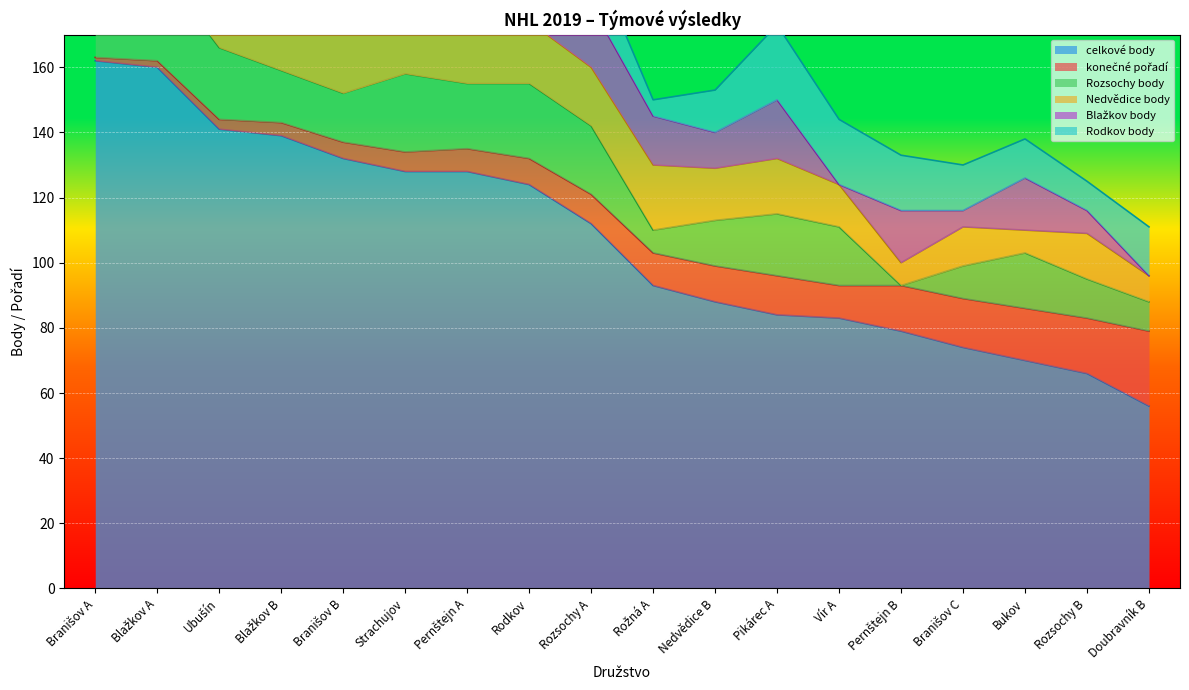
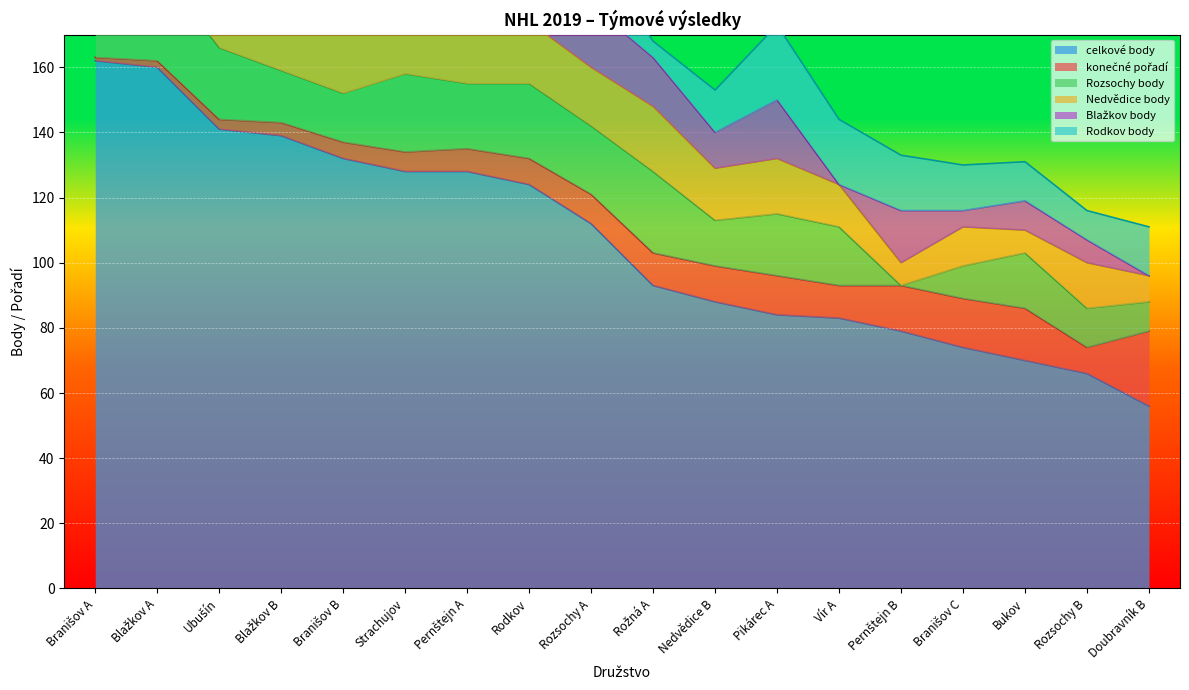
Rozsochy body, Rožná A: 7 -> 25
Blažkov body, Bukov: 16 -> 9
konečné pořadí, Rozsochy B: 17 -> 8
